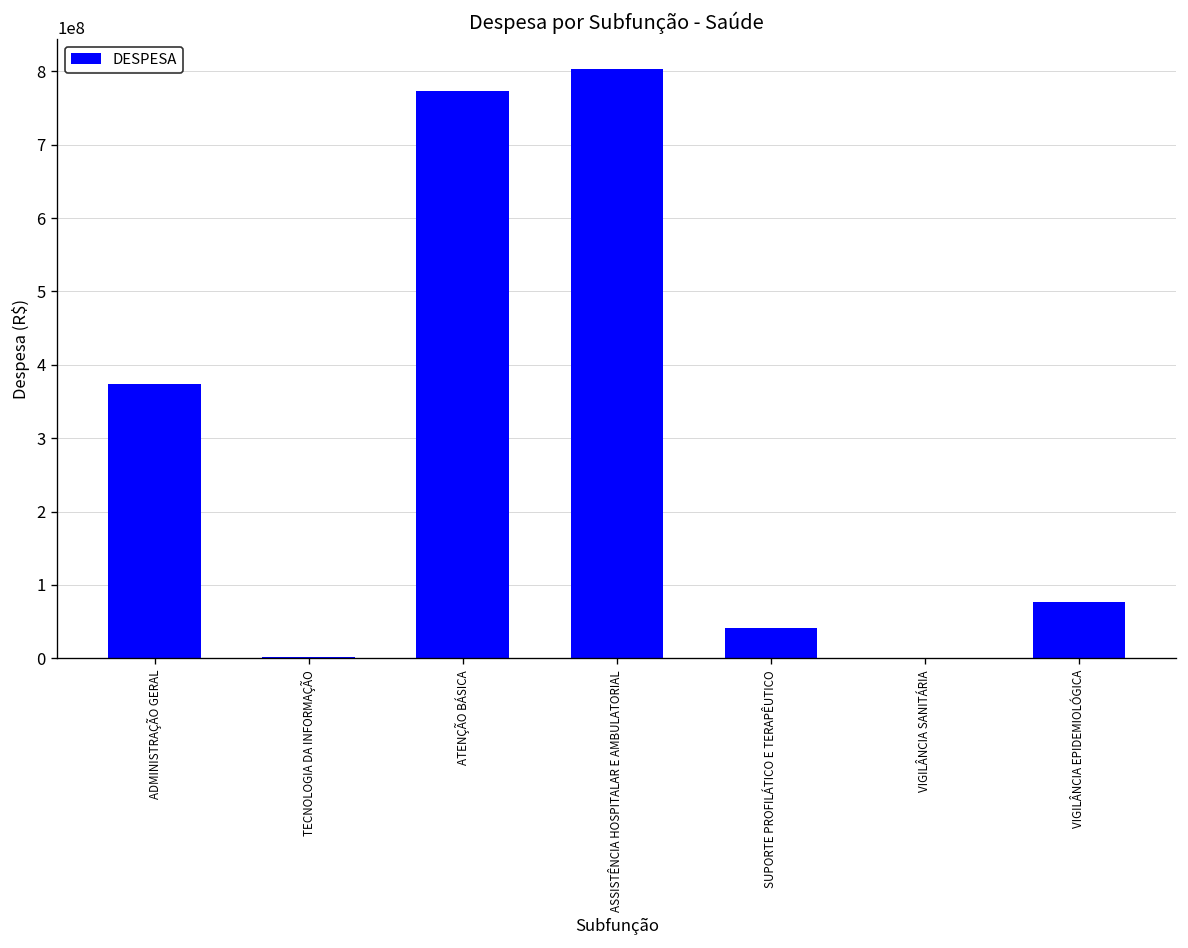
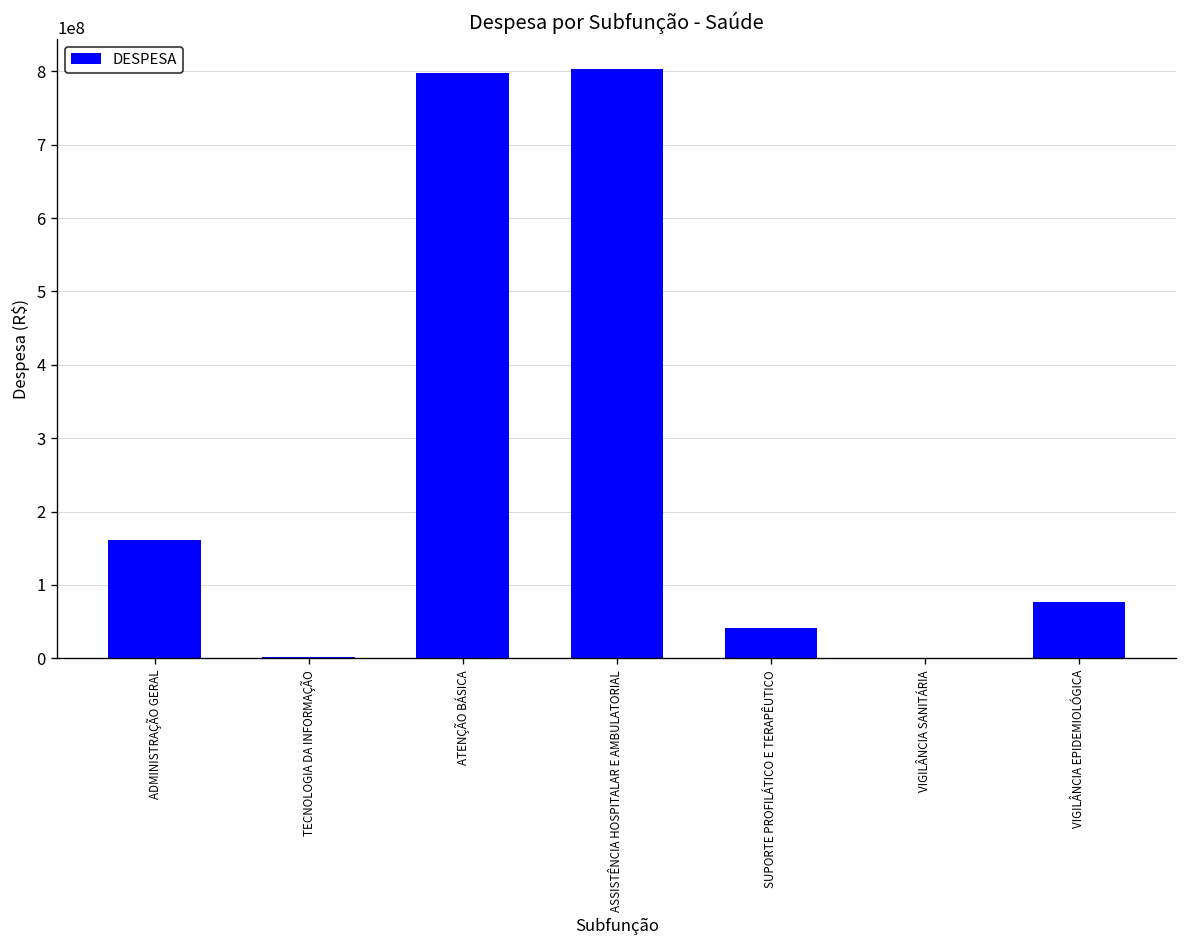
ADMINISTRAÇÃO GERAL: 370000000 -> 160000000
ATENÇÃO BÁSICA: 770000000 -> 800000000
